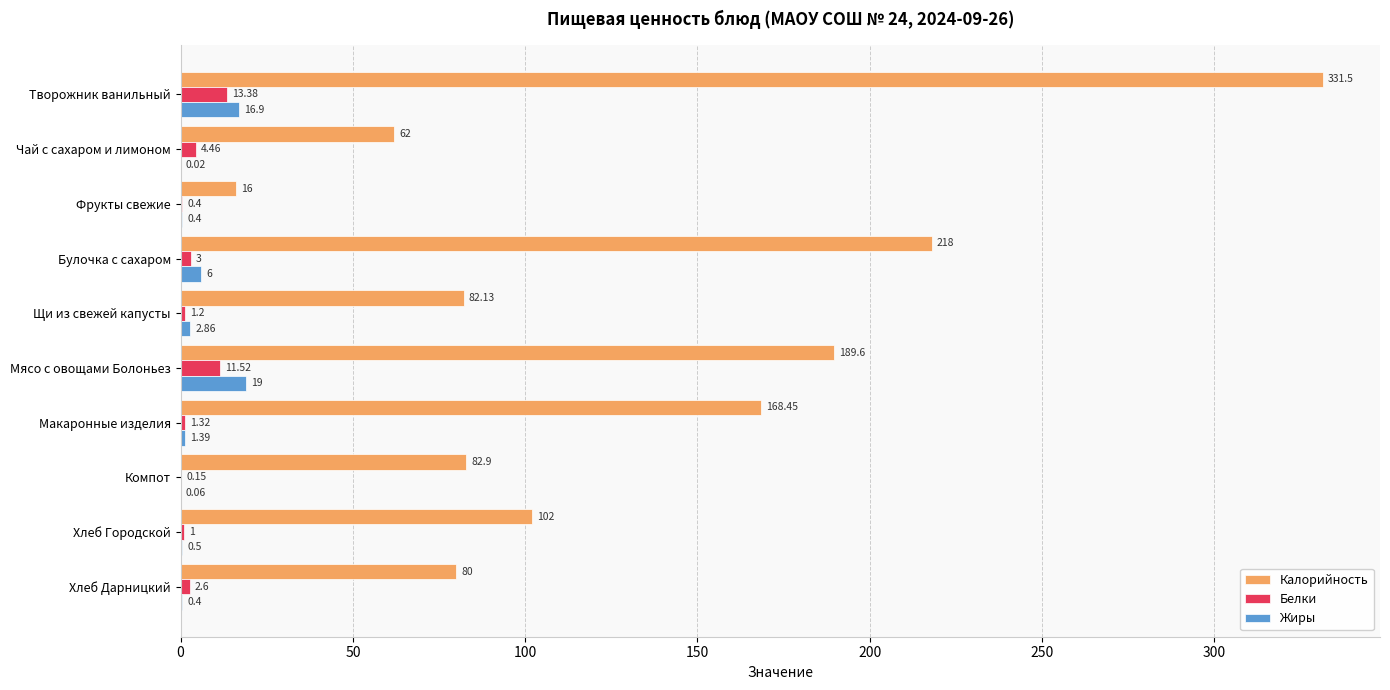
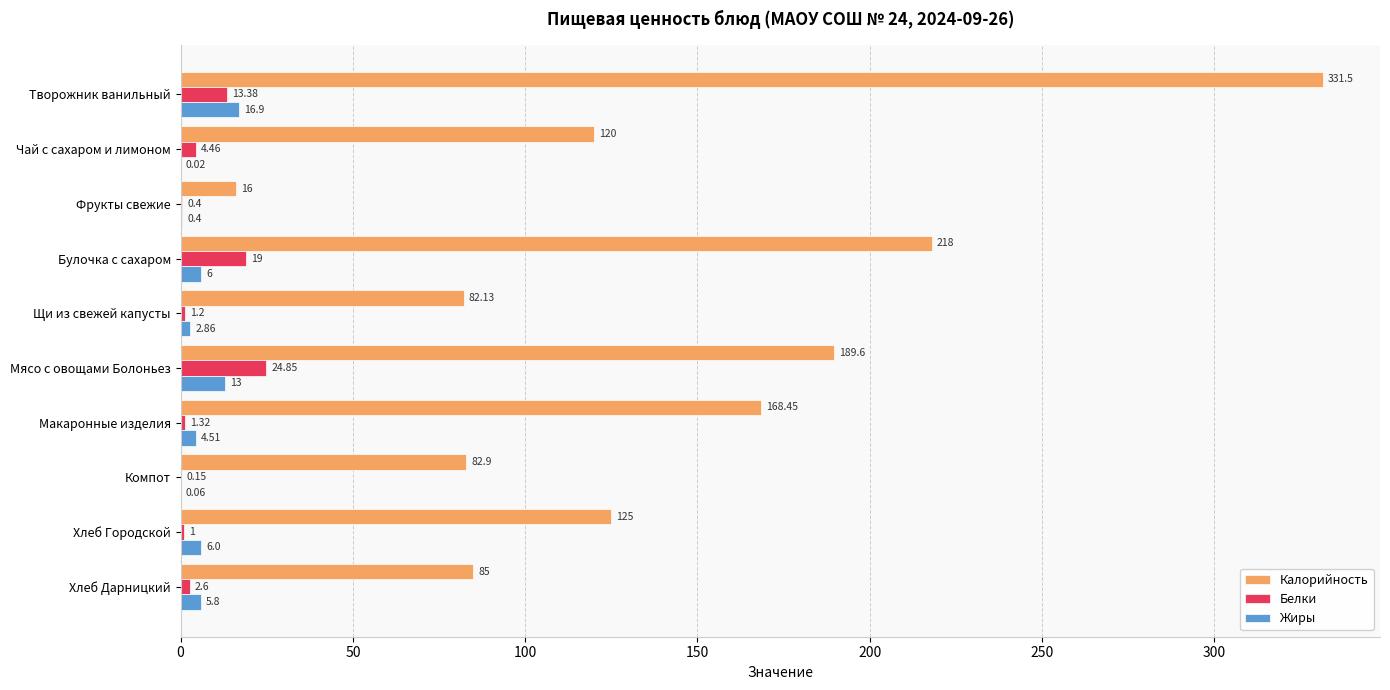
Калорийность, Чай с сахаром и лимоном: 62 -> 120
Белки, Булочка с сахаром: 3 -> 19
Белки, Мясо с овощами Болоньез: 11.52 -> 24.85
Жиры, Мясо с овощами Болоньез: 19 -> 13
Жиры, Макаронные изделия: 1.39 -> 4.51
Калорийность, Хлеб Городской: 102 -> 125
Жиры, Хлеб Городской: 0.5 -> 6.0
Калорийность, Хлеб Дарницкий: 80 -> 85
Жиры, Хлеб Дарницкий: 0.4 -> 5.8
